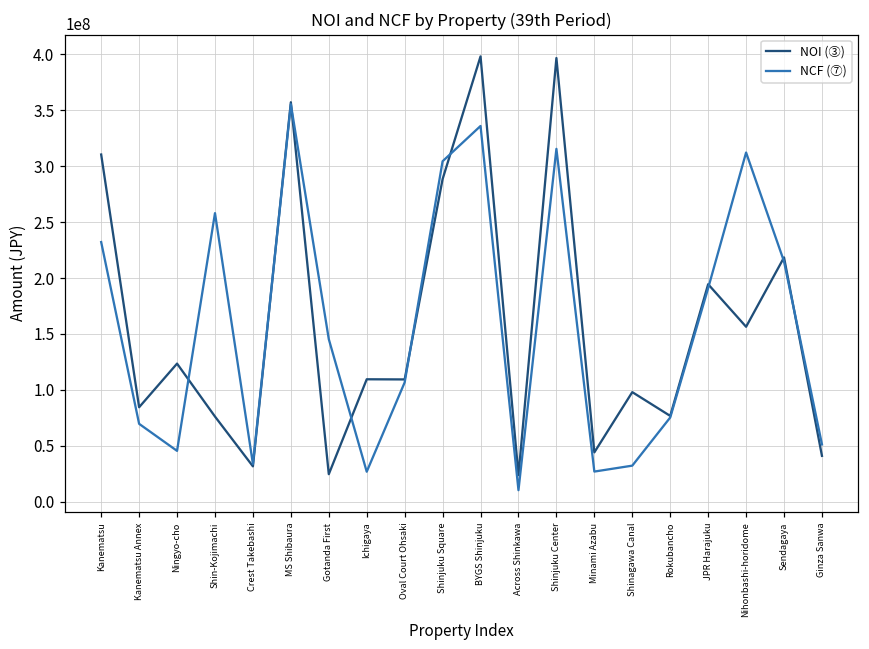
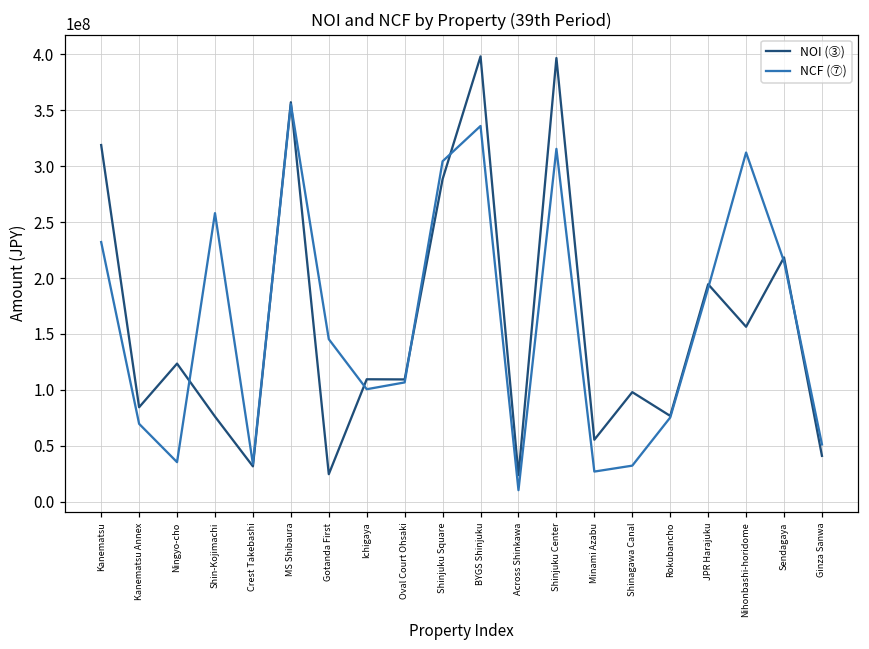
NOI (③), Kanematsu: 311000000 -> 319000000
NCF (⑦), Ningyo-cho: 45000000 -> 35000000
NCF (⑦), Ichigaya: 27000000 -> 101000000
NOI (③), Minami Azabu: 44000000 -> 55000000
